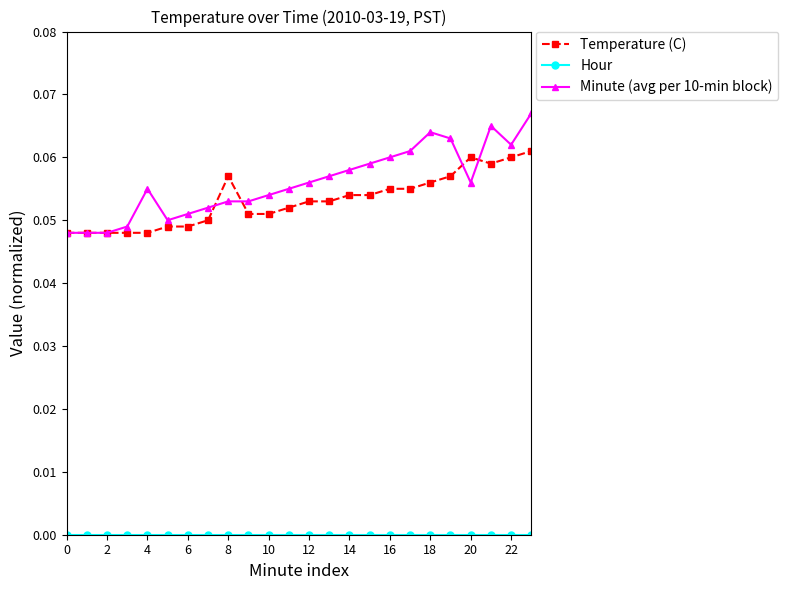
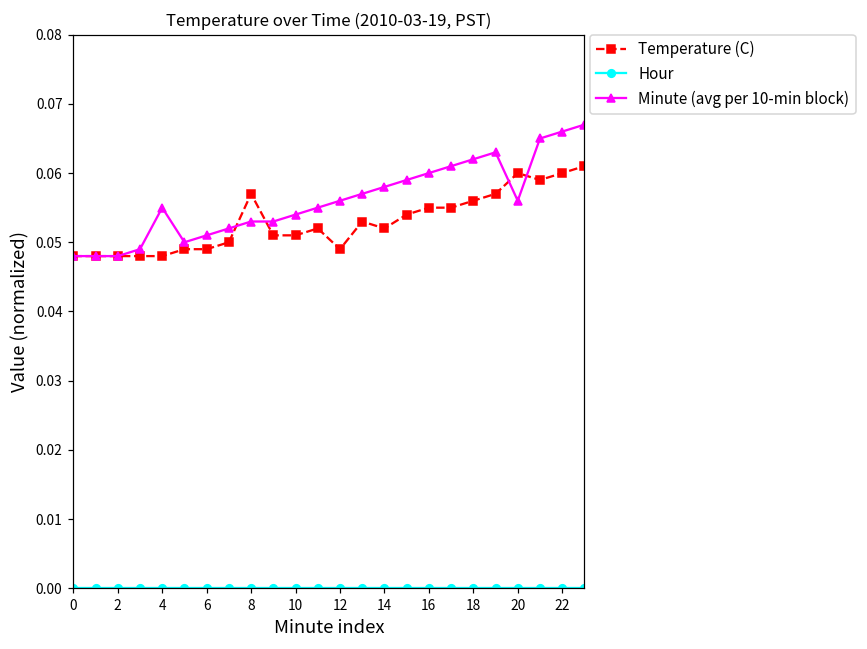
Temperature (C), 12: 0.053 -> 0.049
Temperature (C), 14: 0.054 -> 0.052
Minute (avg per 10-min block), 18: 0.064 -> 0.062
Minute (avg per 10-min block), 22: 0.062 -> 0.066
